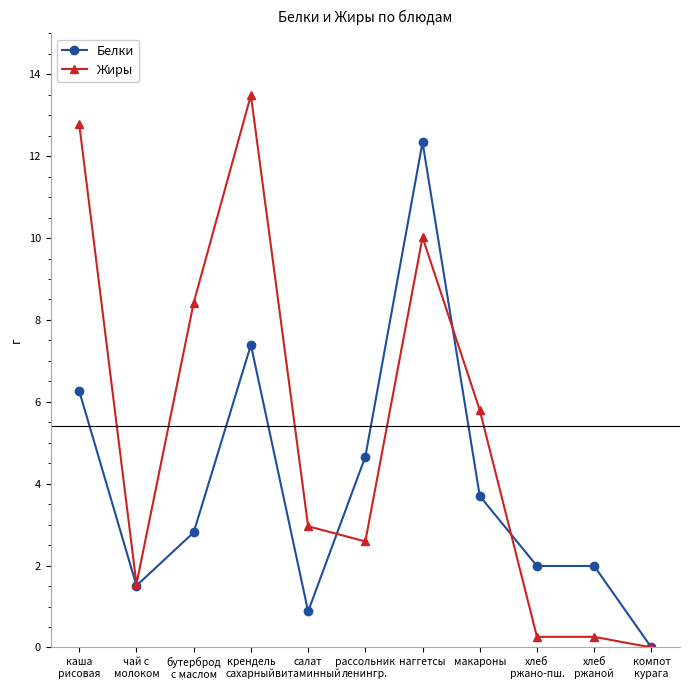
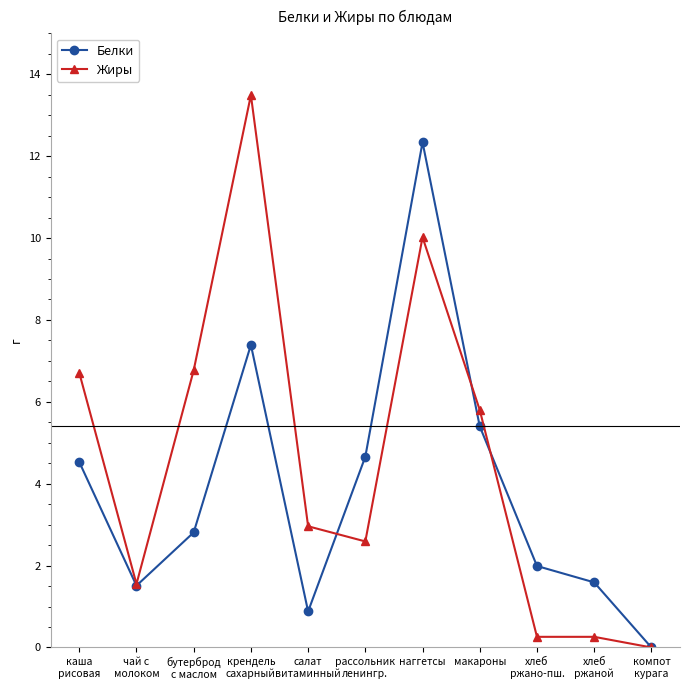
Белки, каша рисовая: 6.3 -> 4.5
Жиры, каша рисовая: 12.8 -> 6.7
Жиры, бутерброд с маслом: 8.4 -> 6.8
Белки, макароны: 3.7 -> 5.4
Белки, хлеб ржаной: 2.0 -> 1.6
